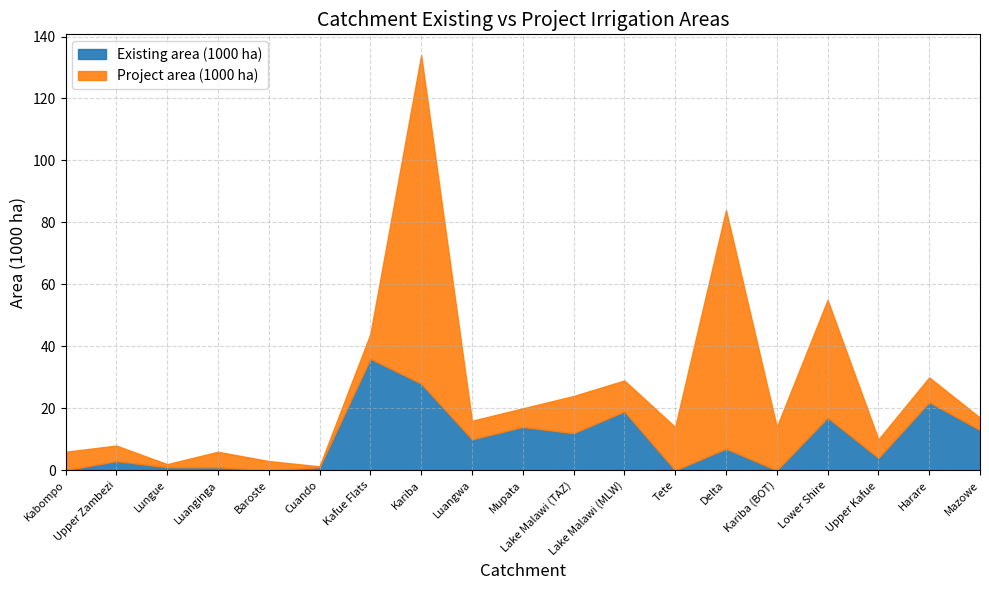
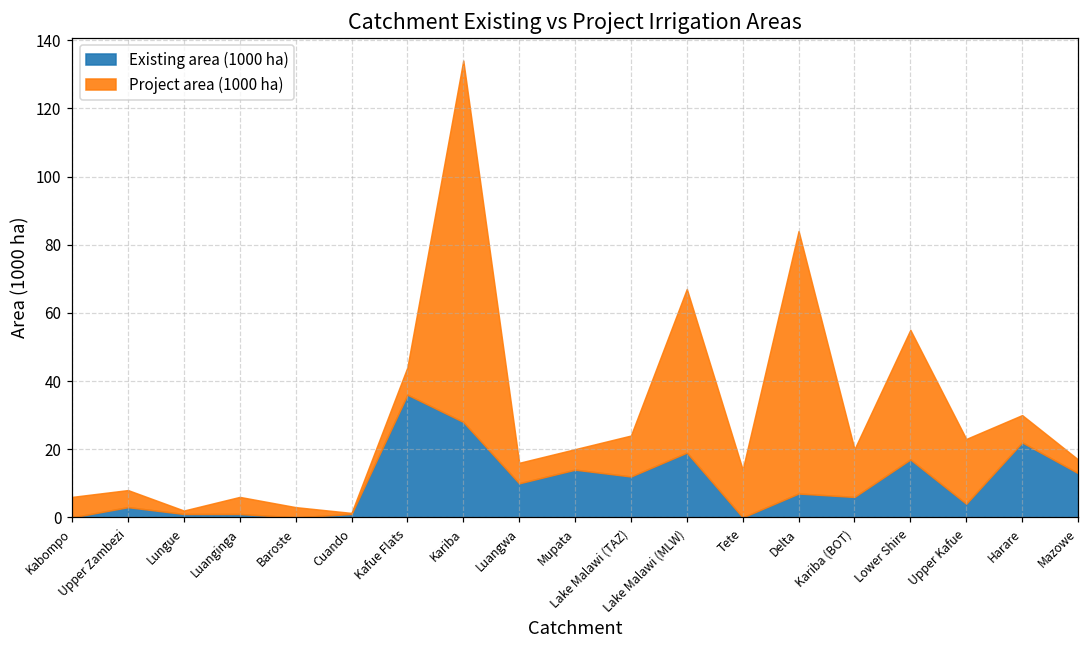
Project area (1000 ha), Lake Malawi (MLW): 10 -> 48
Existing area (1000 ha), Kariba (BOT): 0 -> 6
Project area (1000 ha), Upper Kafue: 6 -> 19
